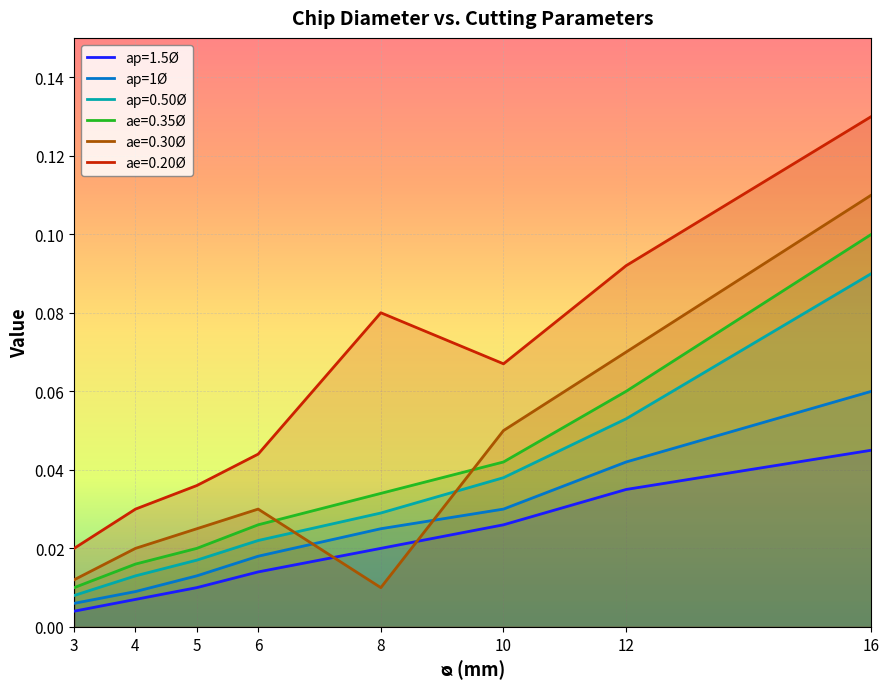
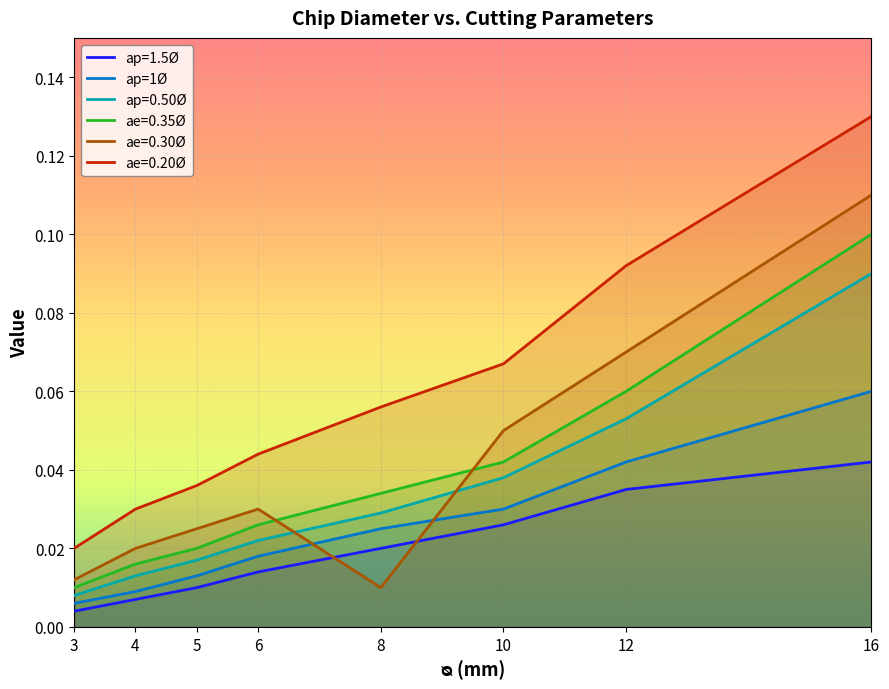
ae=0.20Ø, 8: 0.080 -> 0.056
ap=1.5Ø, 16: 0.045 -> 0.042
